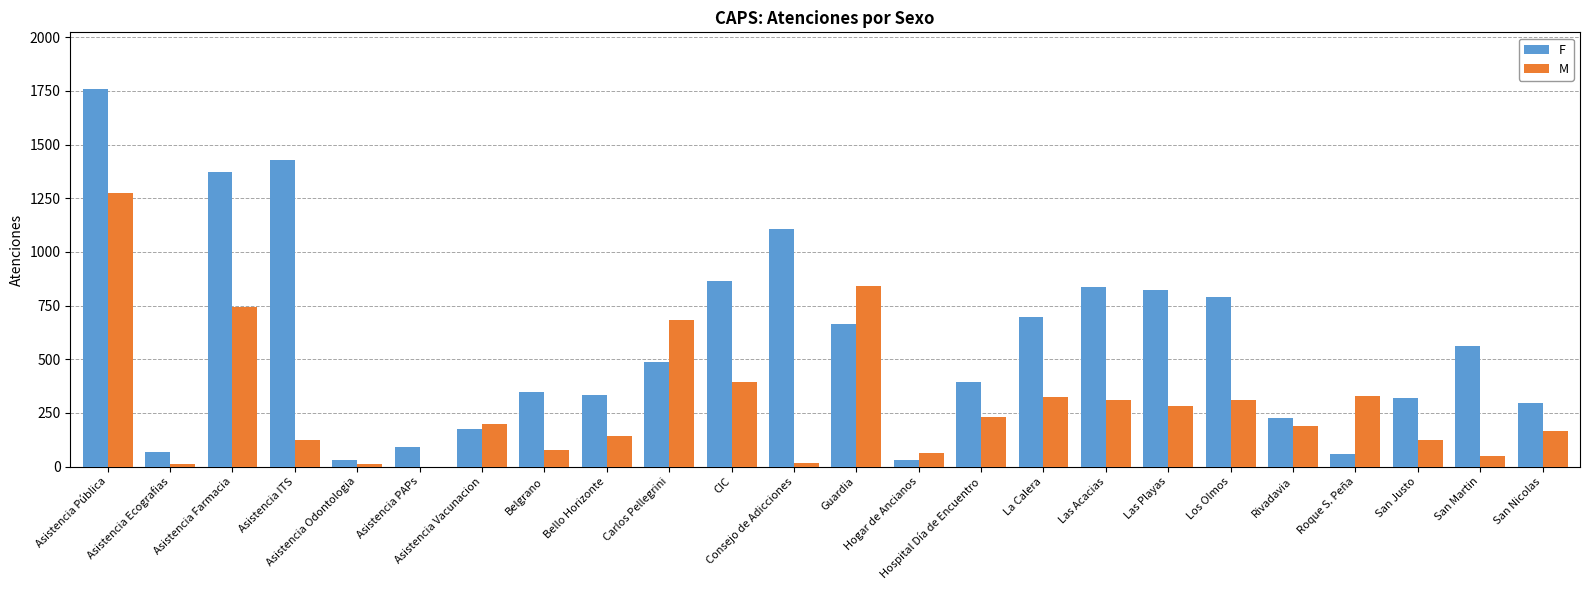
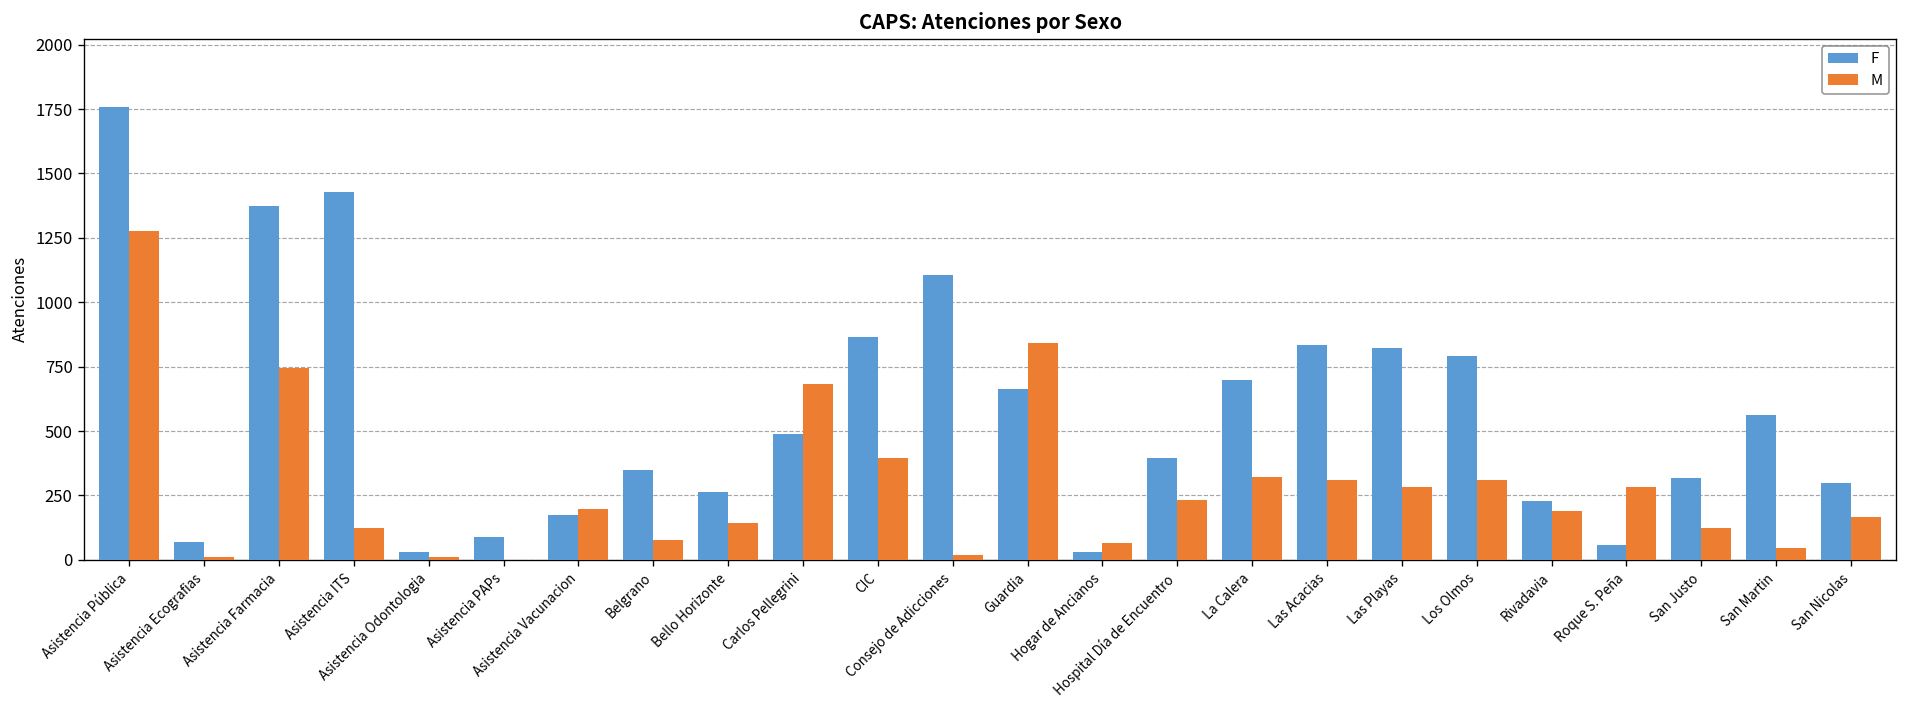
F, Bello Horizonte: 340 -> 260
M, Roque S. Peña: 330 -> 280
